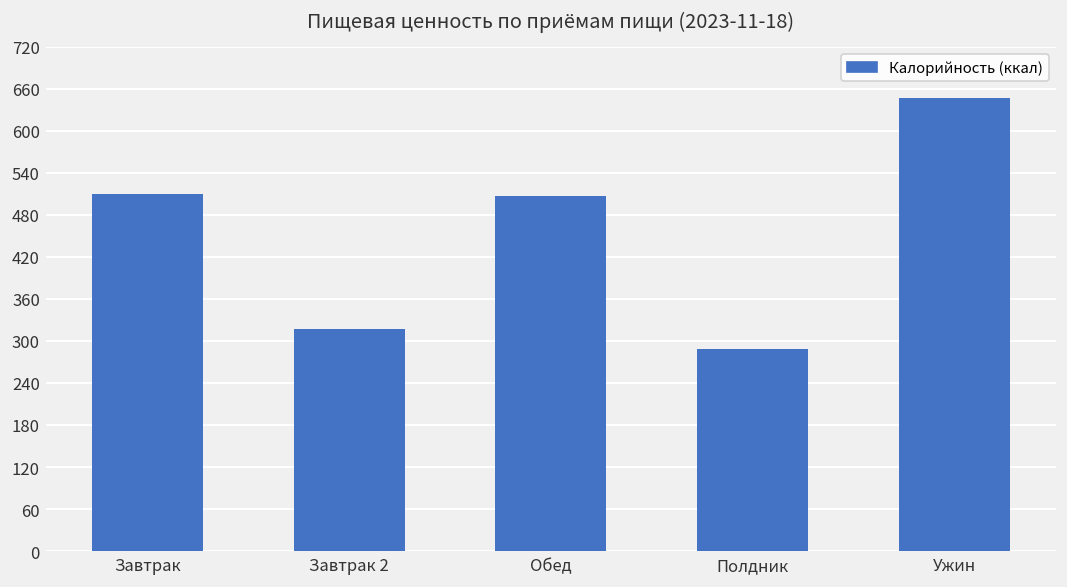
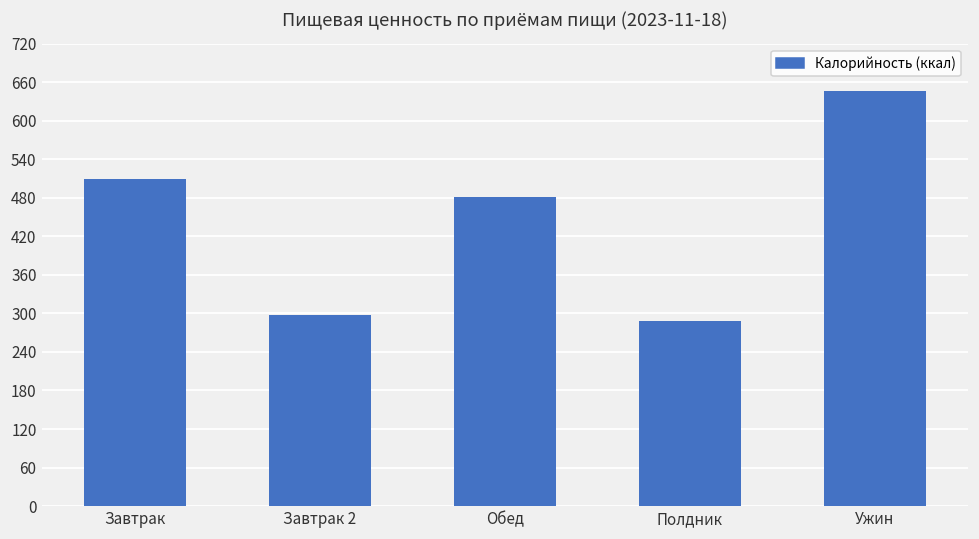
Завтрак 2: 320 -> 300
Обед: 510 -> 480
